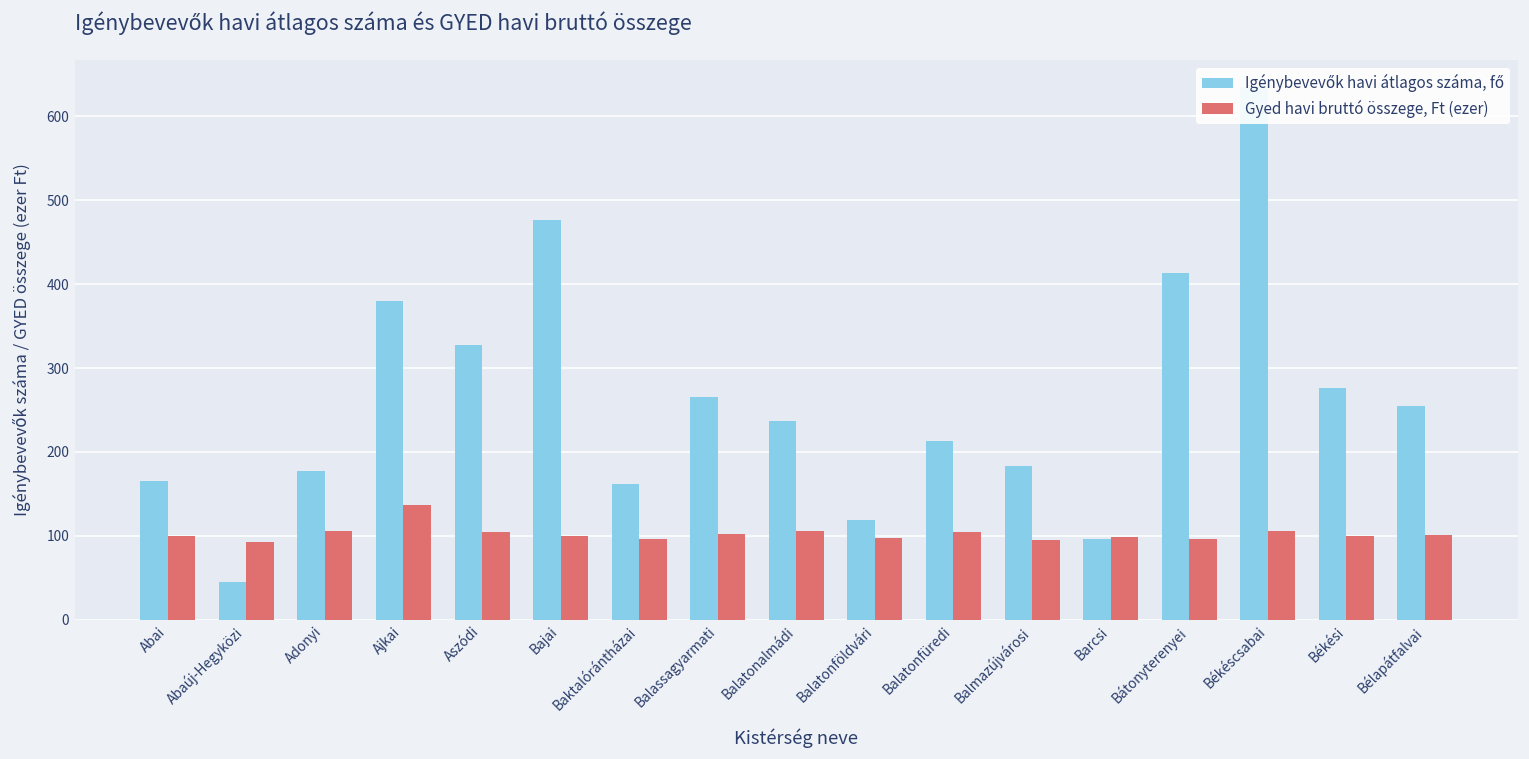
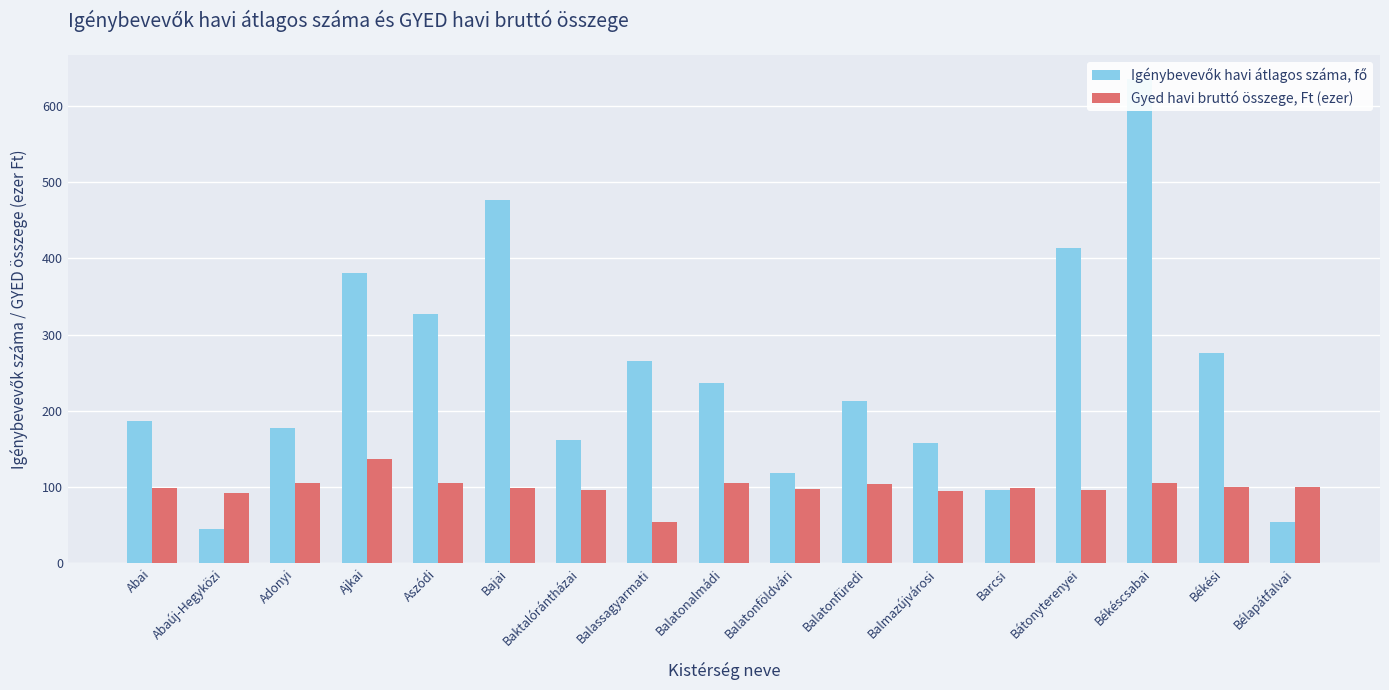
Igénybevevők havi átlagos száma, fő, Abai: 160 -> 190
Gyed havi bruttó összege, Ft (ezer), Balassagyarmati: 100 -> 50
Igénybevevők havi átlagos száma, fő, Balmazújvárosi: 180 -> 160
Igénybevevők havi átlagos száma, fő, Bélapátfalvai: 250 -> 50
